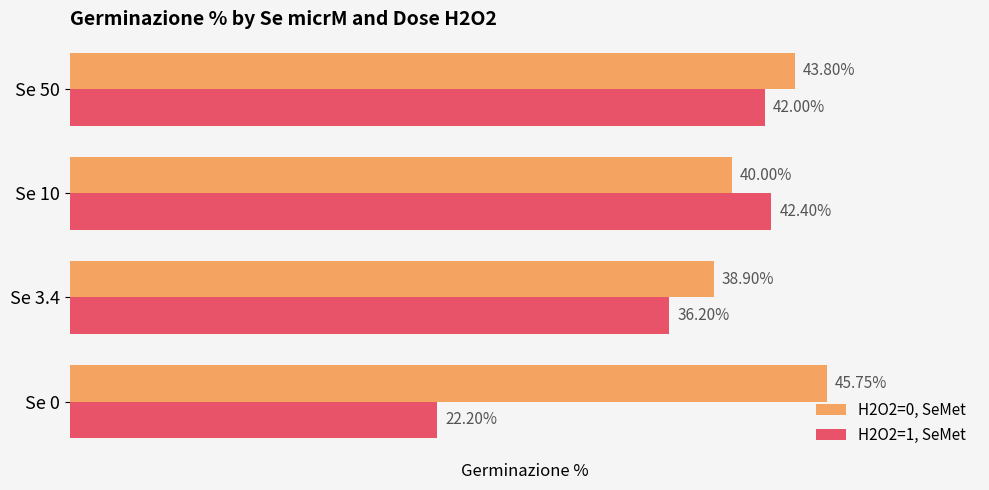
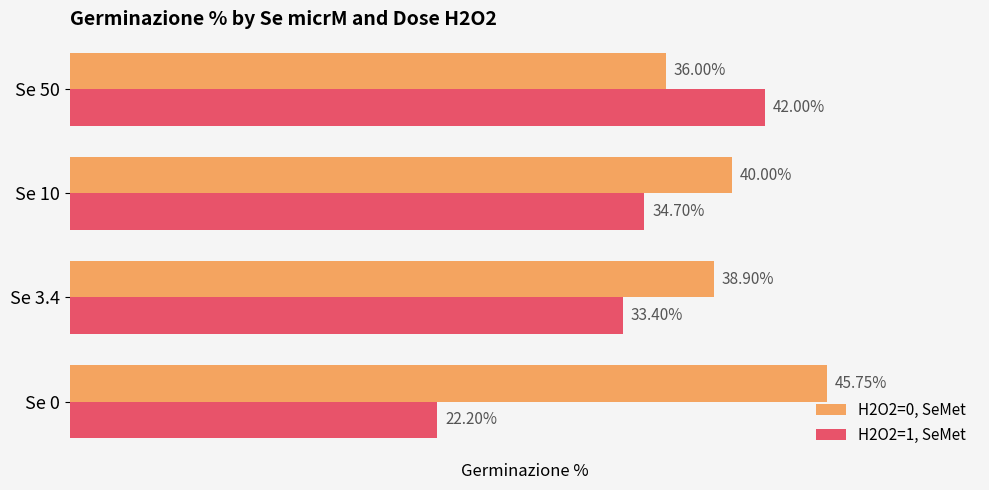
H2O2=0, SeMet, Se 50: 43.80% -> 36.00%
H2O2=1, SeMet, Se 10: 42.40% -> 34.70%
H2O2=1, SeMet, Se 3.4: 36.20% -> 33.40%
